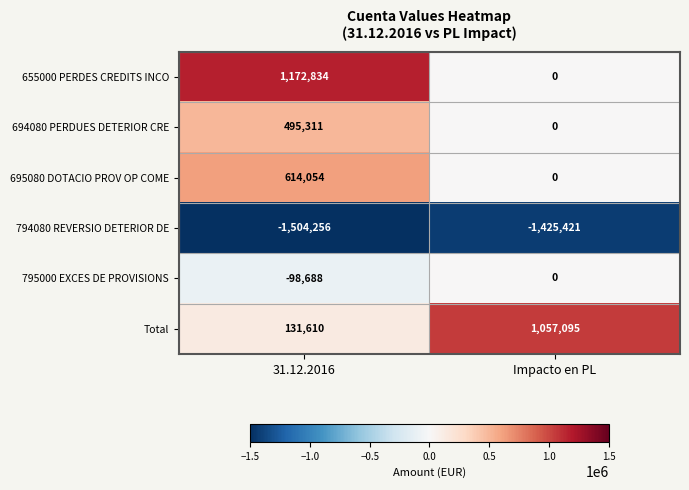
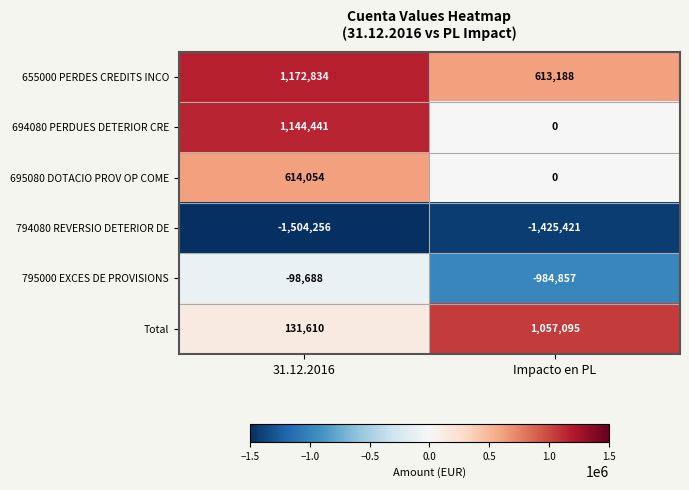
655000 PERDES CREDITS INCO, Impacto en PL: 0 -> 613,188
694080 PERDUES DETERIOR CRE, 31.12.2016: 495,311 -> 1,144,441
795000 EXCES DE PROVISIONS, Impacto en PL: 0 -> -984,857
